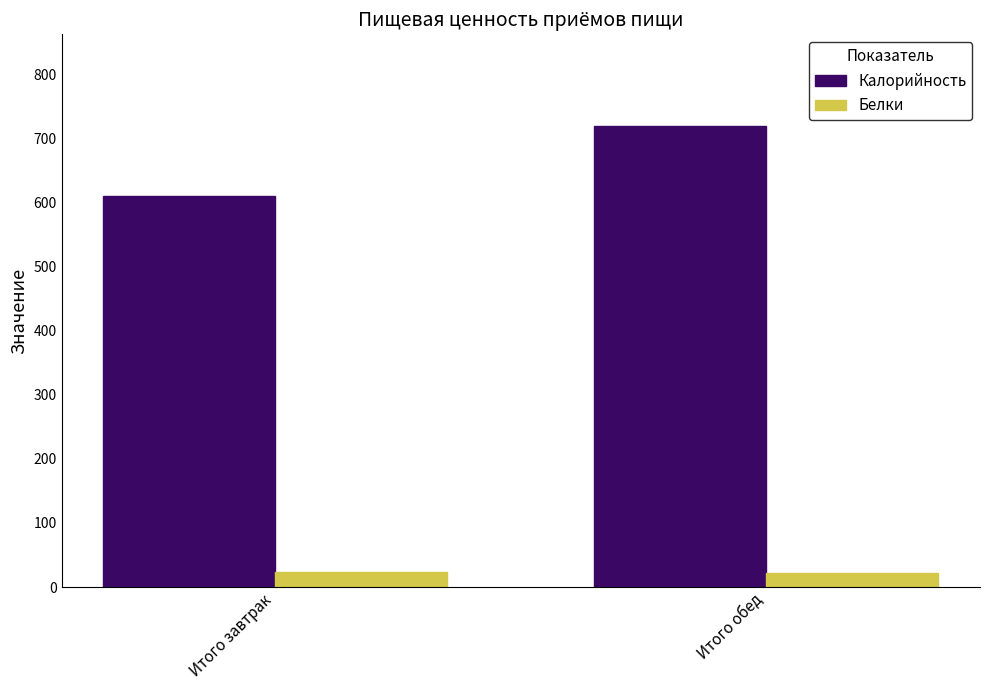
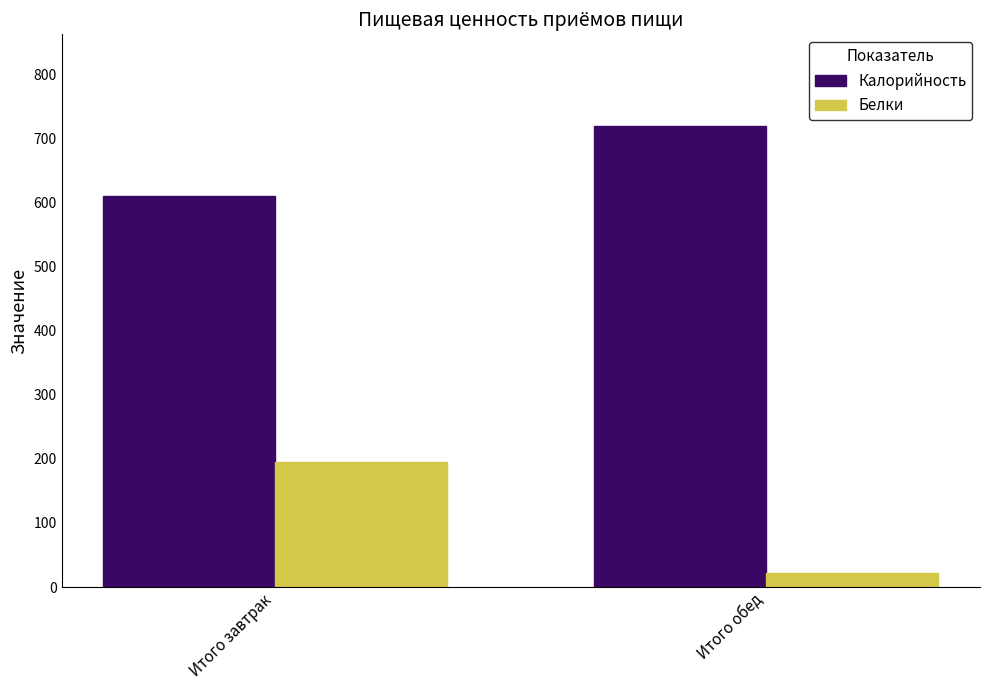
Белки, Итого завтрак: 20 -> 190
